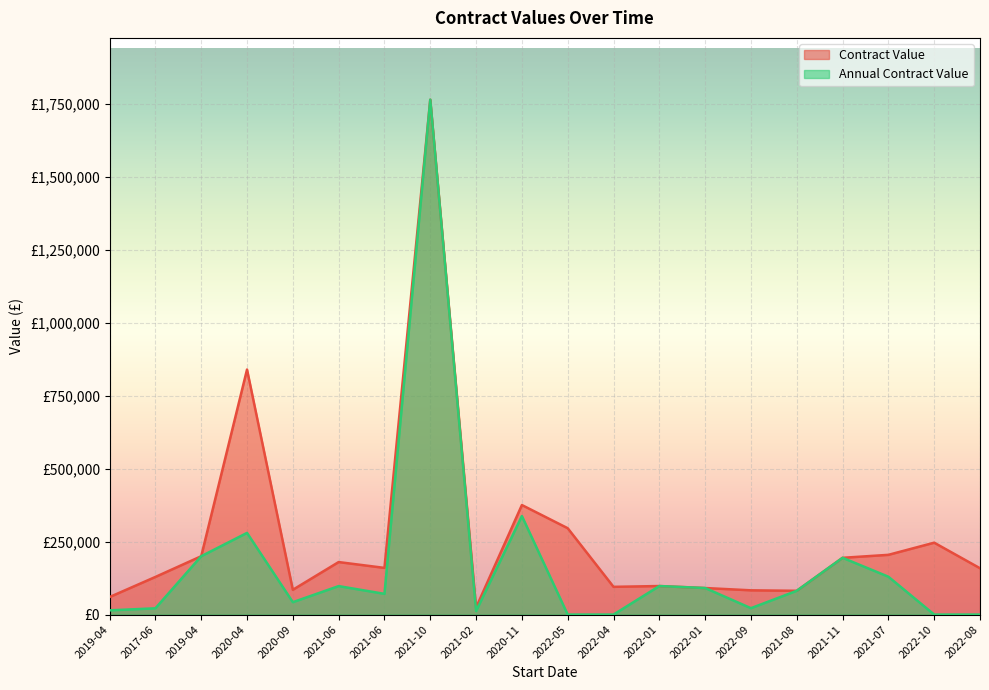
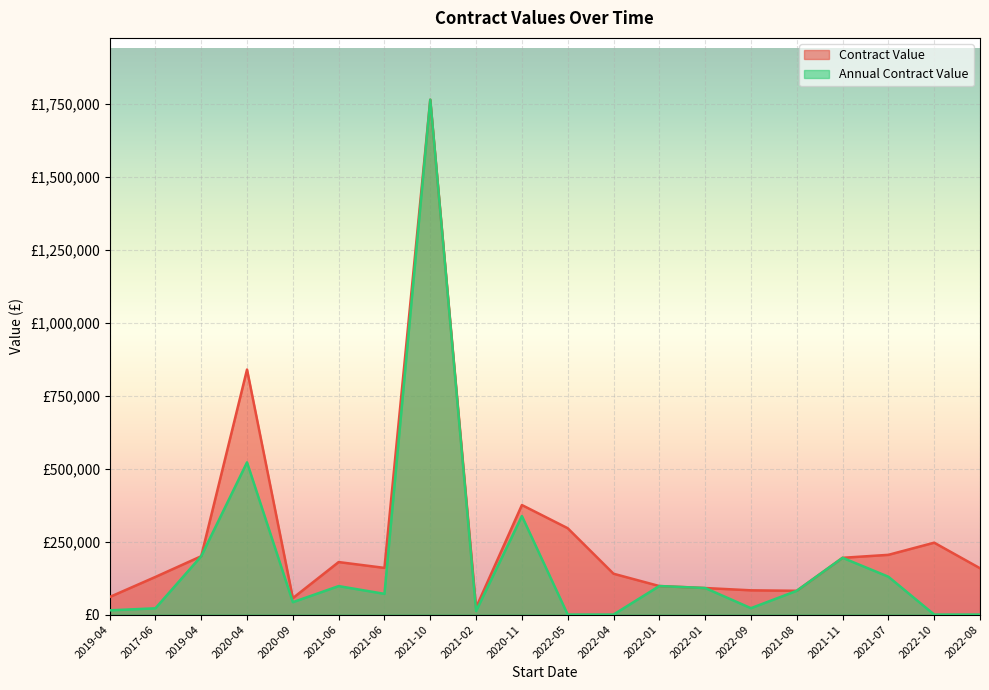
Annual Contract Value, 2020-04: £280,000 -> £520,000
Contract Value, 2020-09: £80,000 -> £60,000
Contract Value, 2022-04: £100,000 -> £140,000
